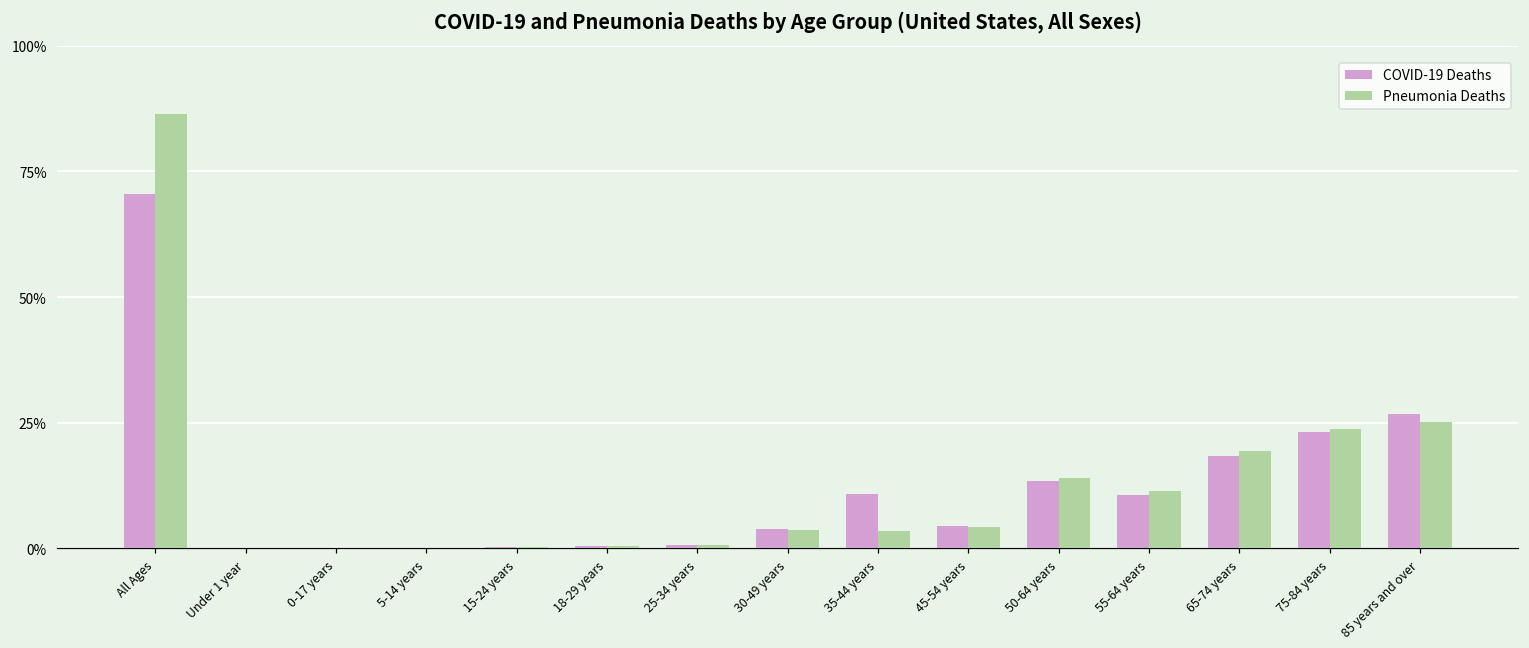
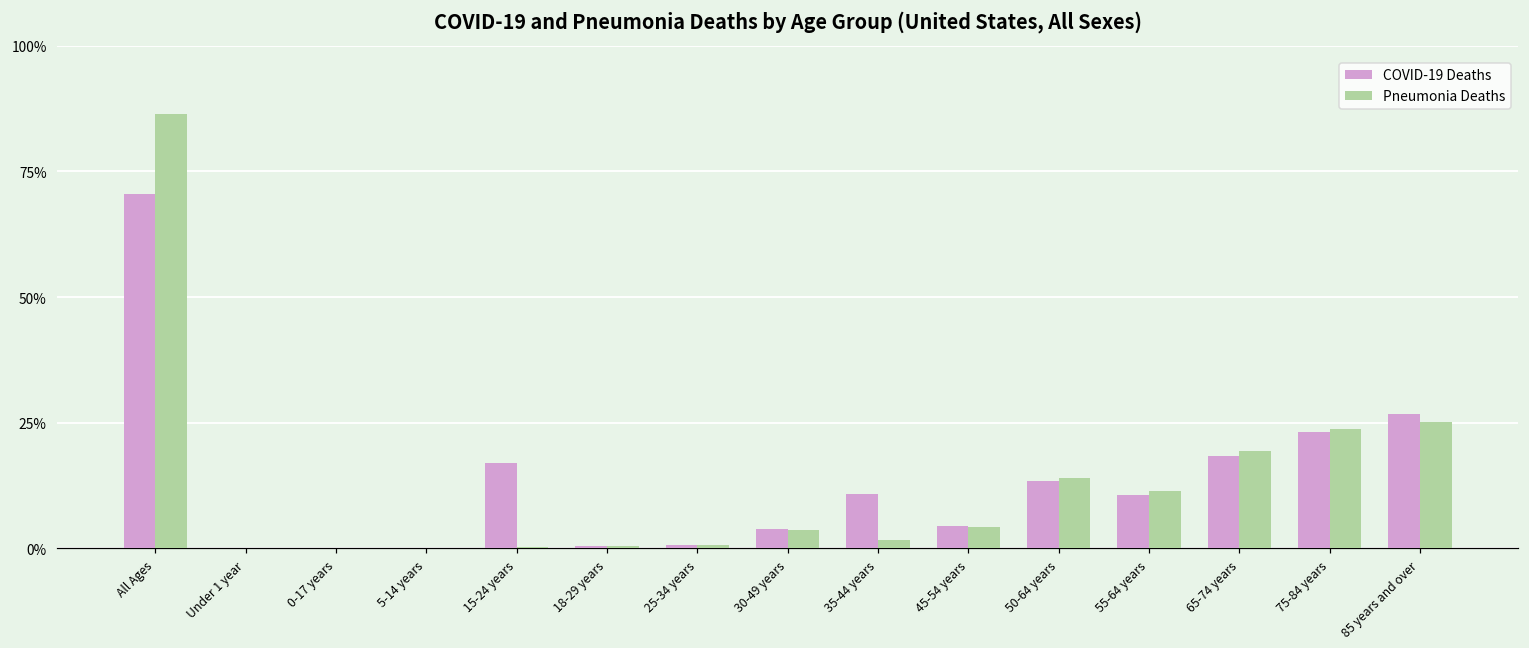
COVID-19 Deaths, 15-24 years: 0% -> 17%
Pneumonia Deaths, 35-44 years: 3% -> 2%
